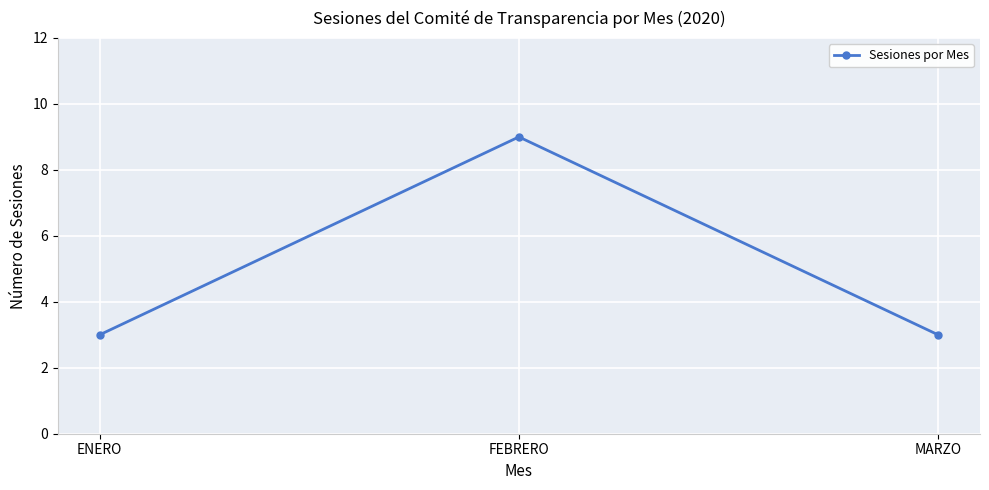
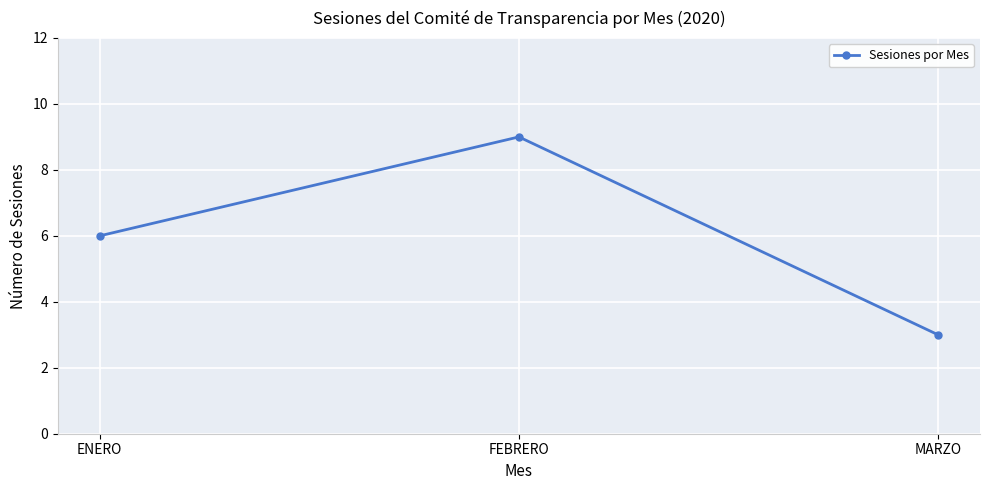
ENERO: 3 -> 6
